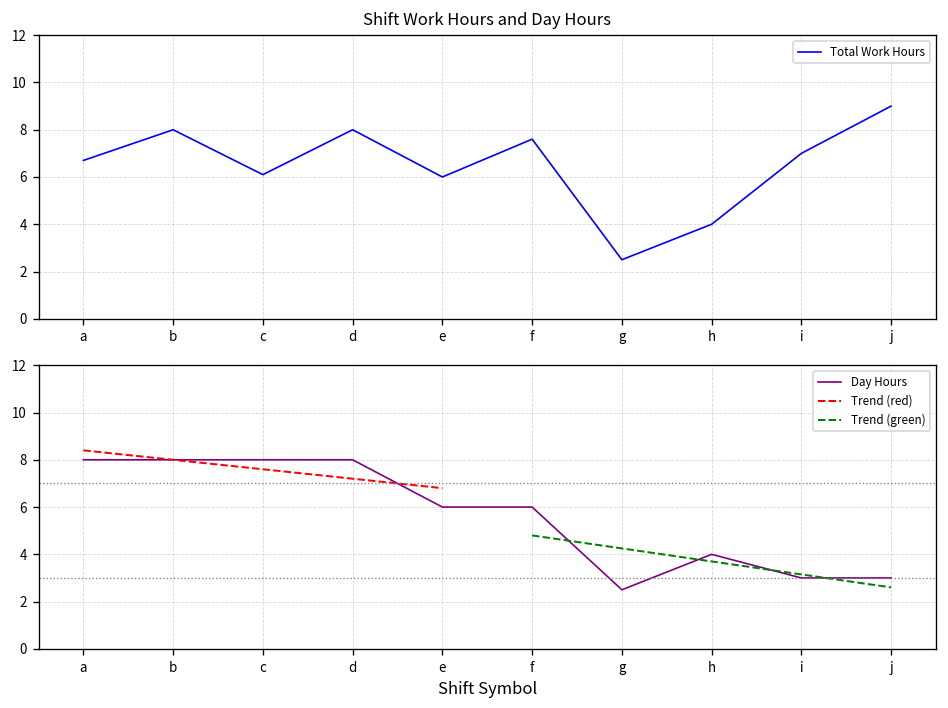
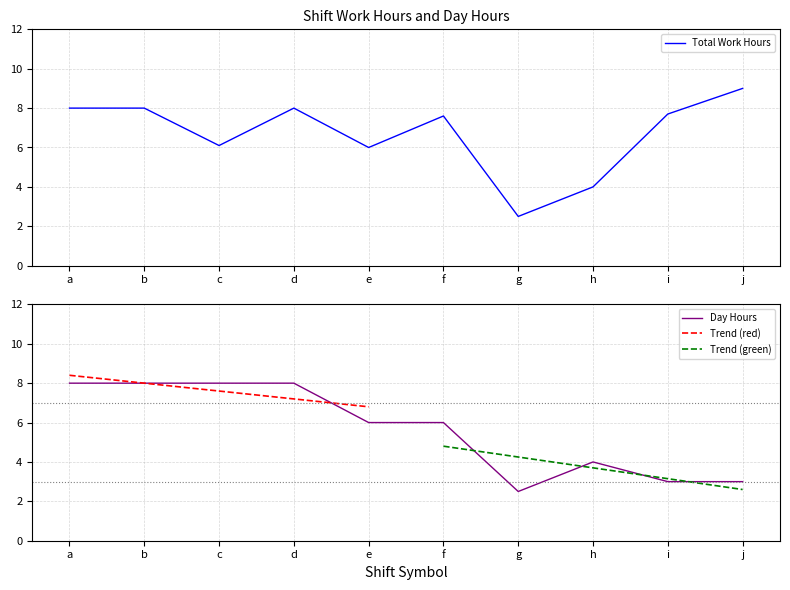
Shift Work Hours and Day Hours, a: 6.7 -> 8.0
Shift Work Hours and Day Hours, i: 7.0 -> 7.7
